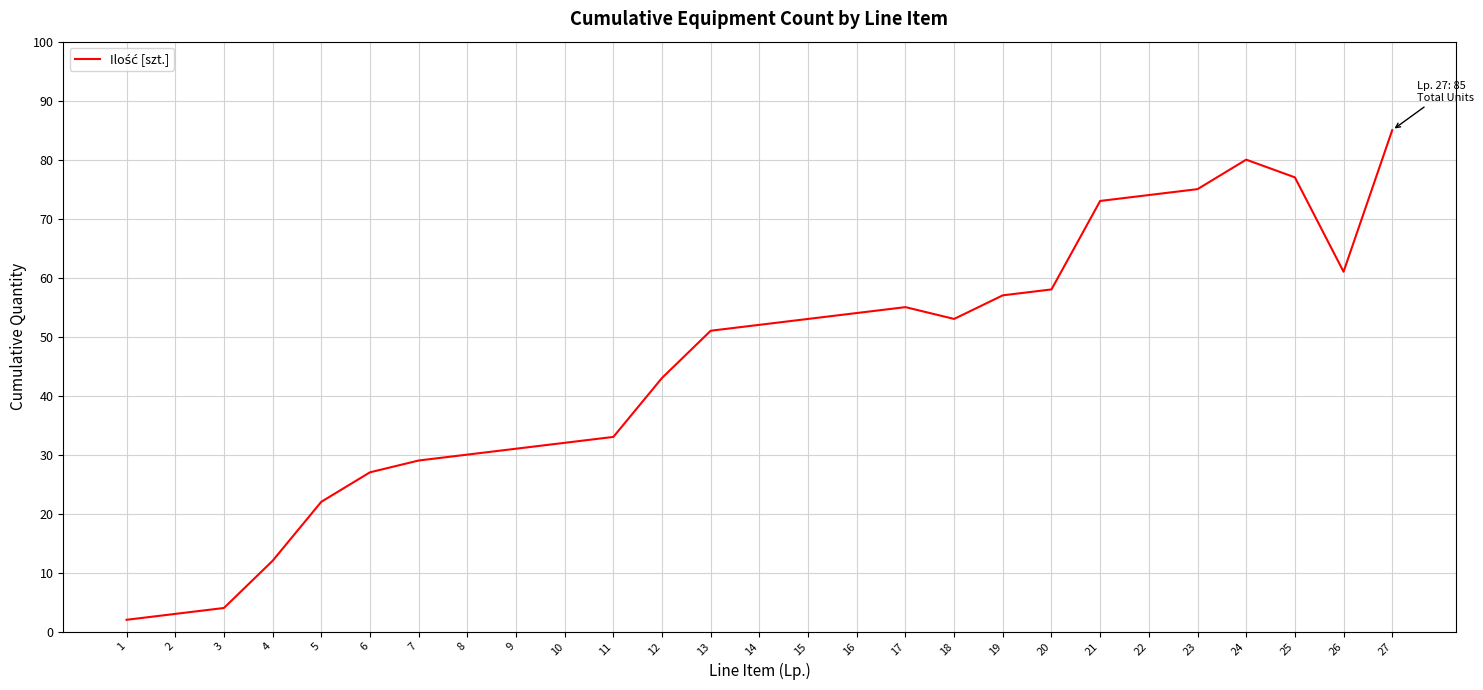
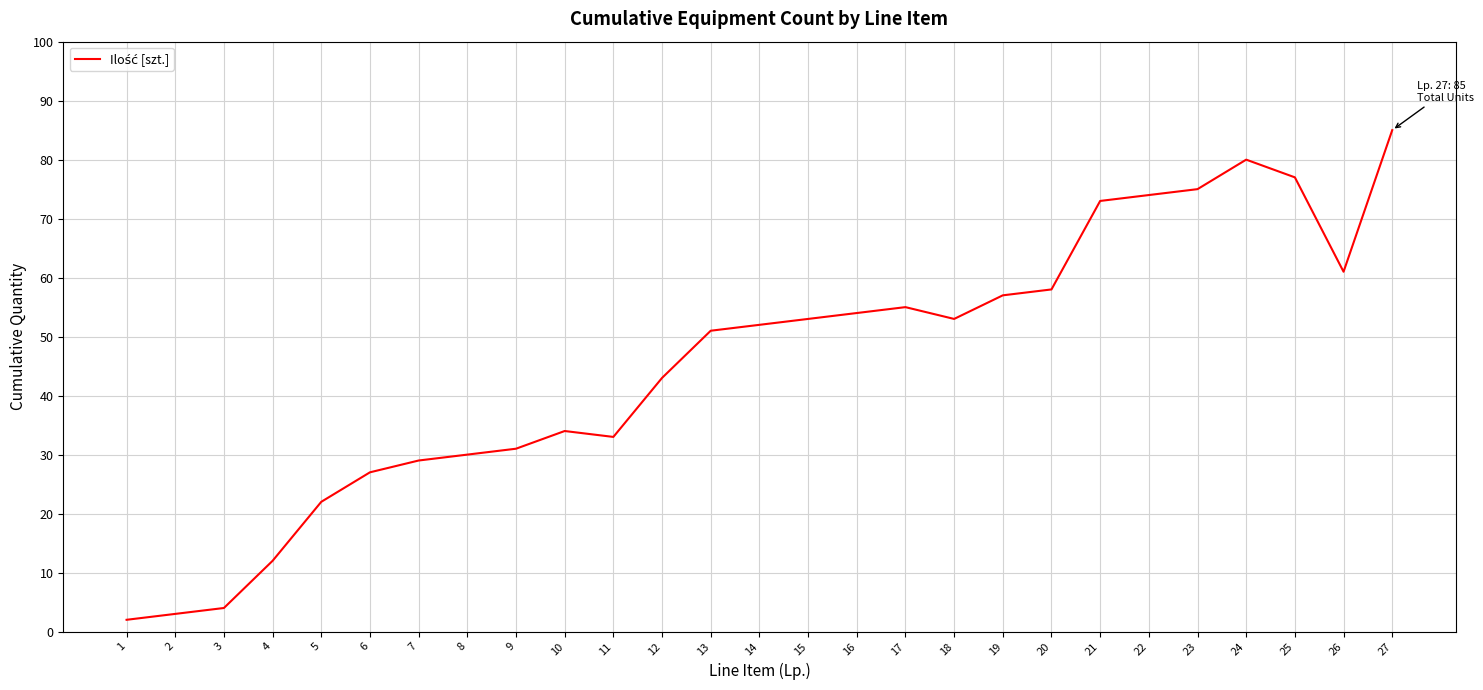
10: 32 -> 34
